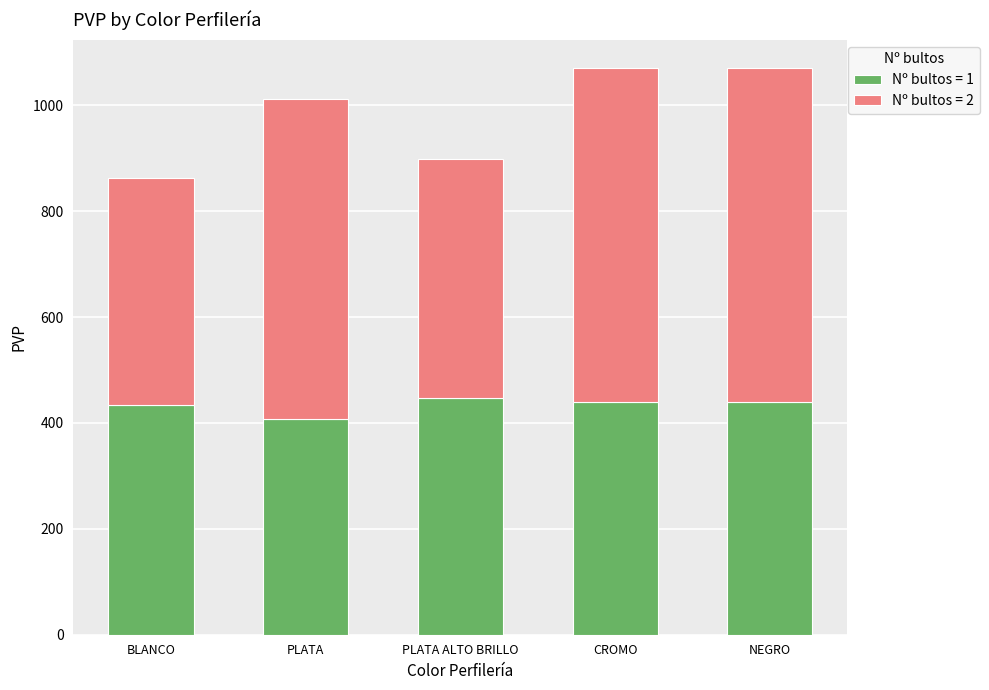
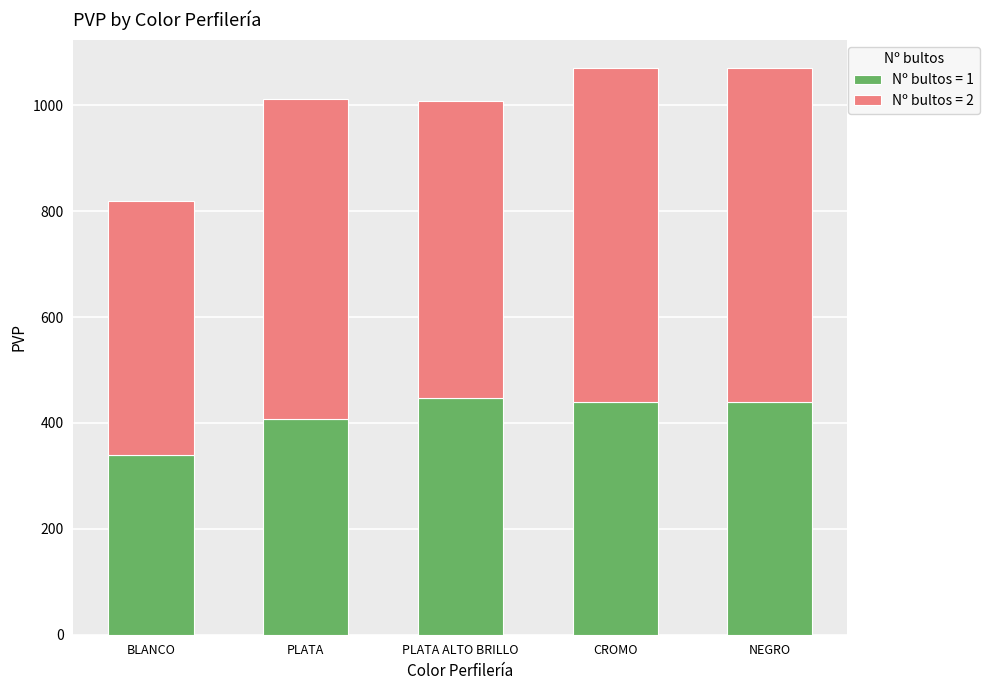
Nº bultos = 1, BLANCO: 430 -> 340
Nº bultos = 2, BLANCO: 430 -> 480
Nº bultos = 2, PLATA ALTO BRILLO: 450 -> 560
